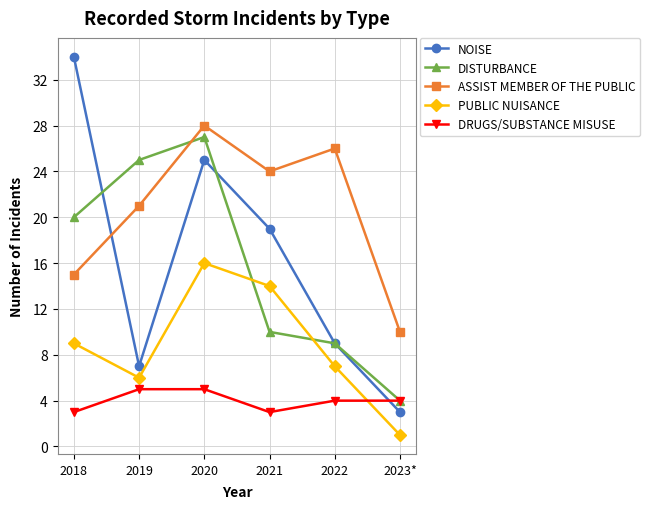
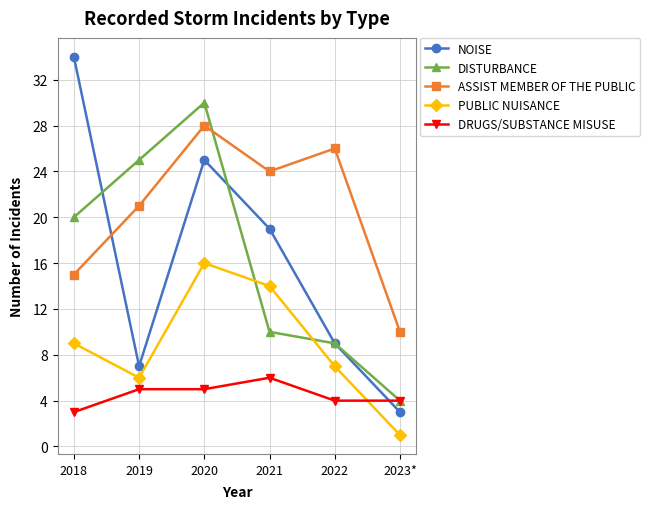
DISTURBANCE, 2020: 27 -> 30
DRUGS/SUBSTANCE MISUSE, 2021: 3 -> 6
